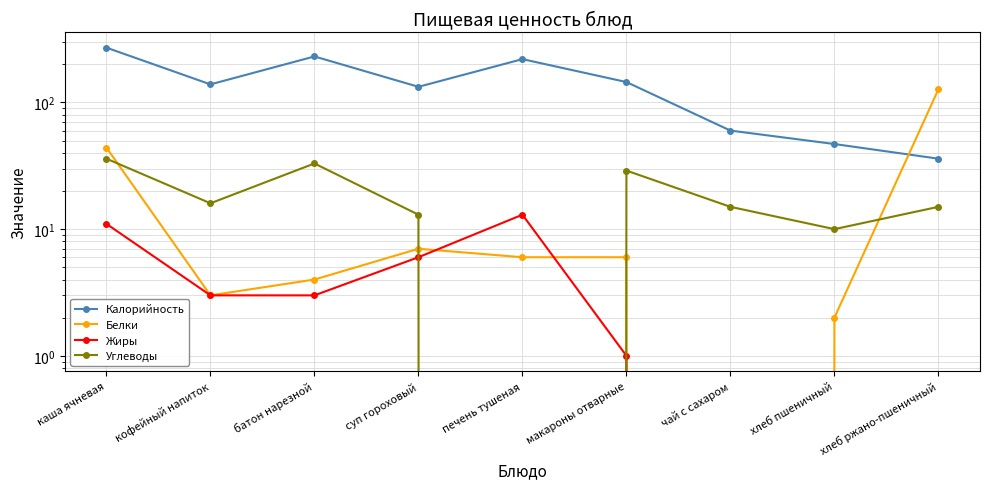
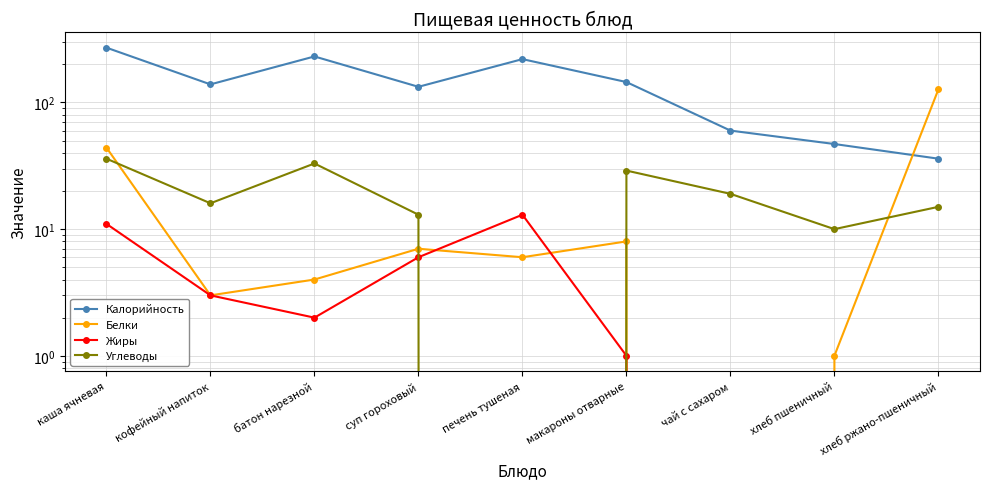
Жиры, батон нарезной: 3 -> 2
Белки, макароны отварные: 6 -> 8
Углеводы, чай с сахаром: 15 -> 19
Белки, хлеб пшеничный: 2 -> 1
